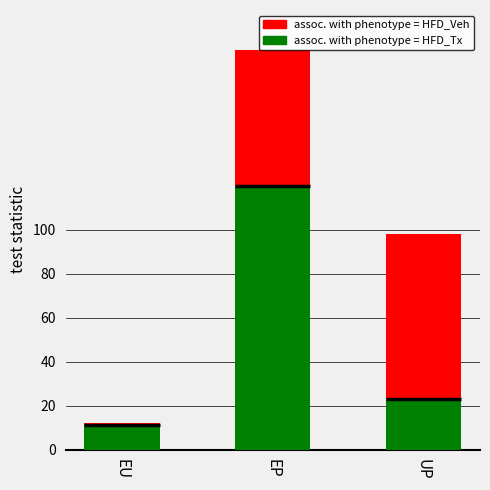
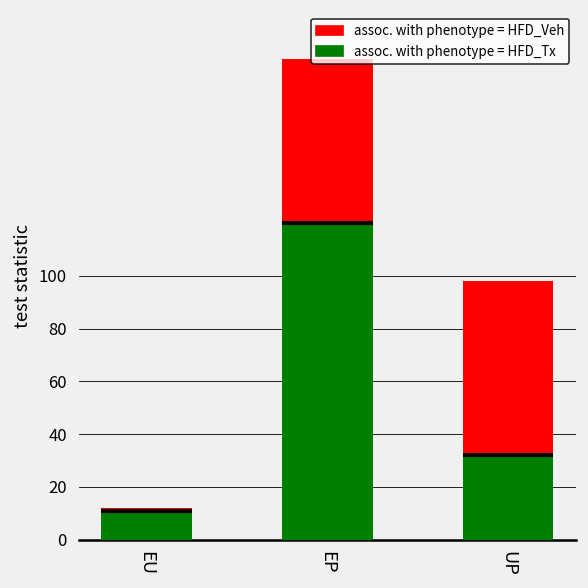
assoc. with phenotype = HFD_Tx, UP: 23 -> 32
